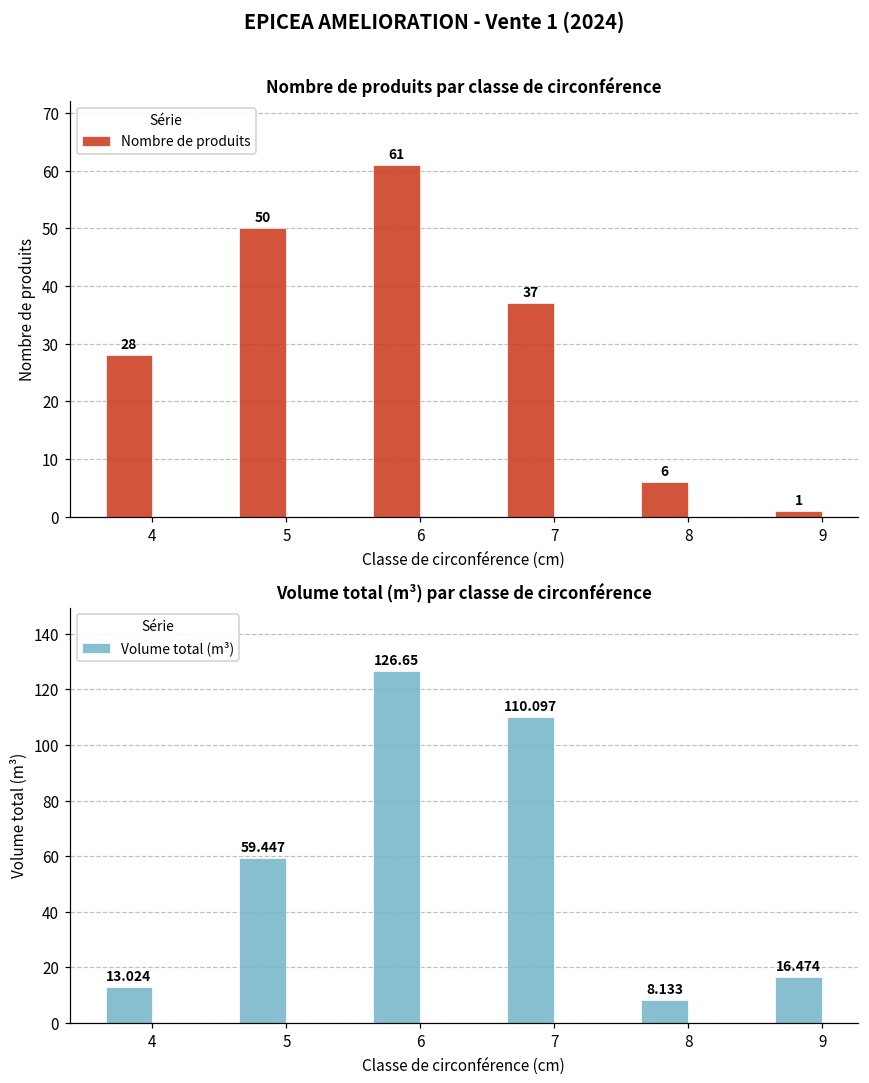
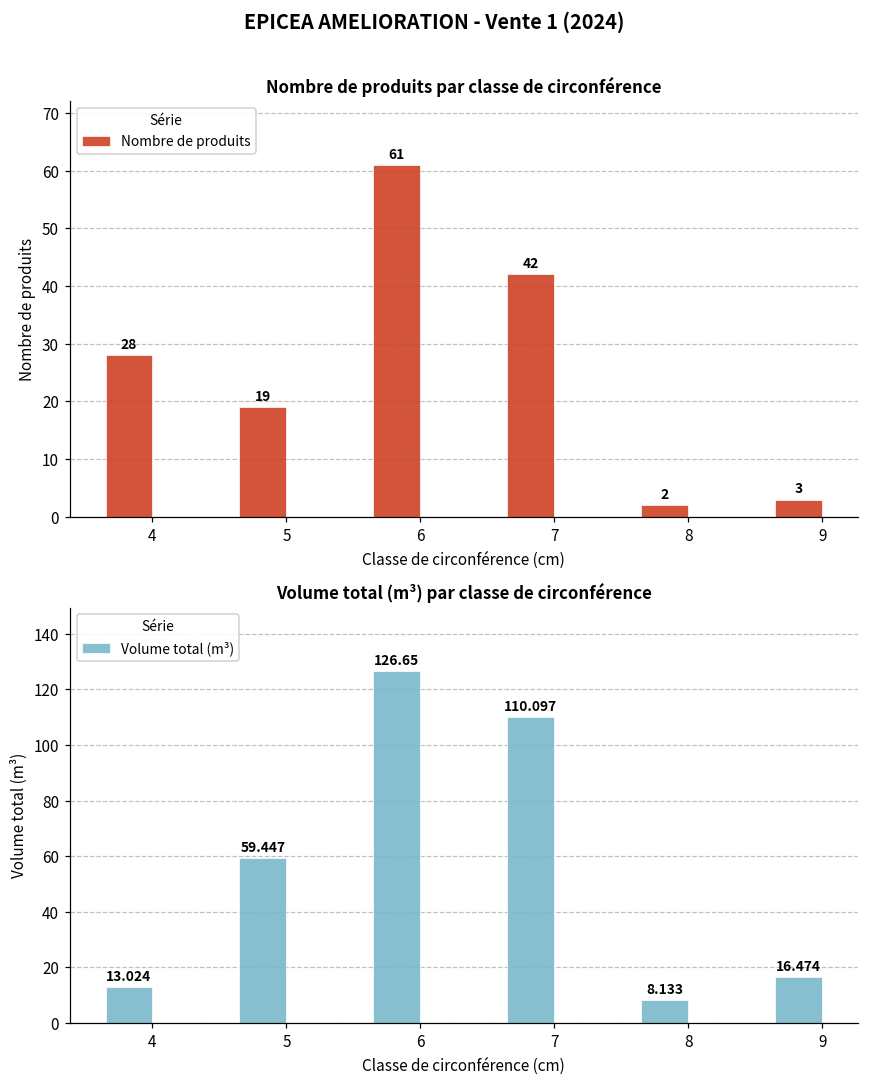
Nombre de produits par classe de circonférence, 5: 50 -> 19
Nombre de produits par classe de circonférence, 7: 37 -> 42
Nombre de produits par classe de circonférence, 8: 6 -> 2
Nombre de produits par classe de circonférence, 9: 1 -> 3
